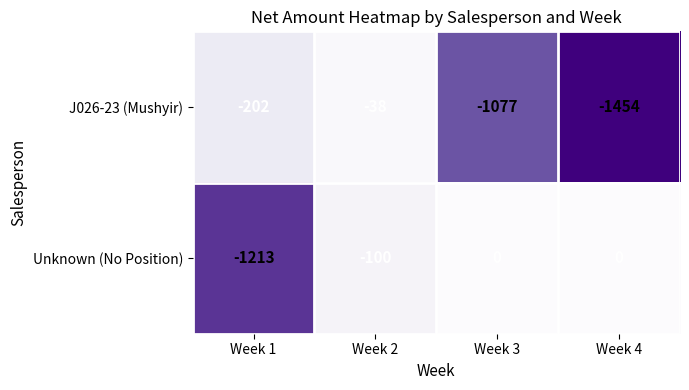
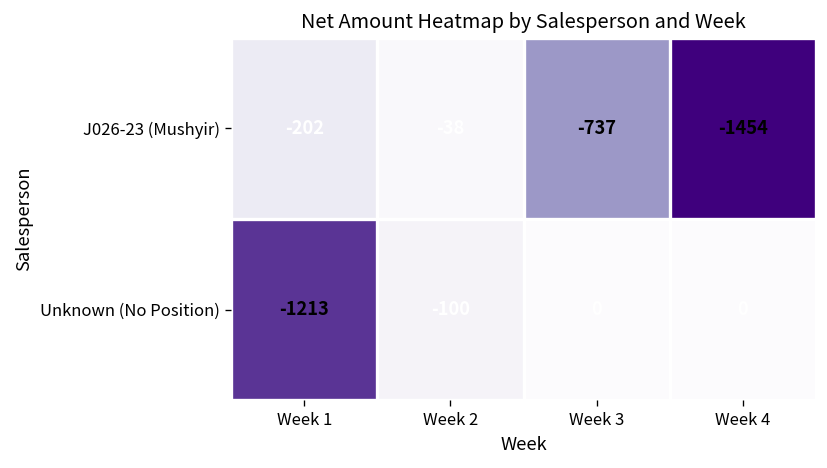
J026-23 (Mushyir), Week 3: -1077 -> -737
